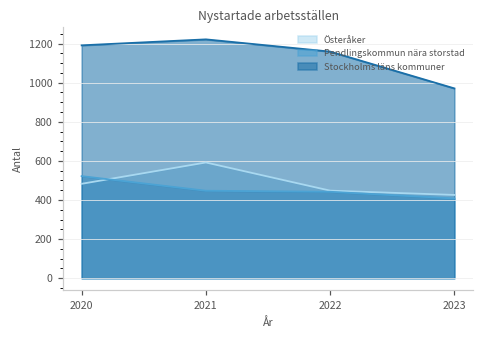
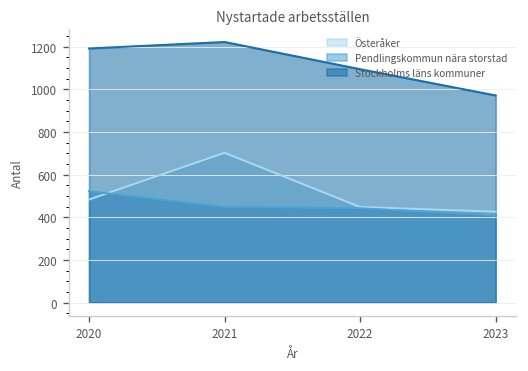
Österåker, 2021: 590 -> 700
Stockholms läns kommuner, 2022: 1160 -> 1090
